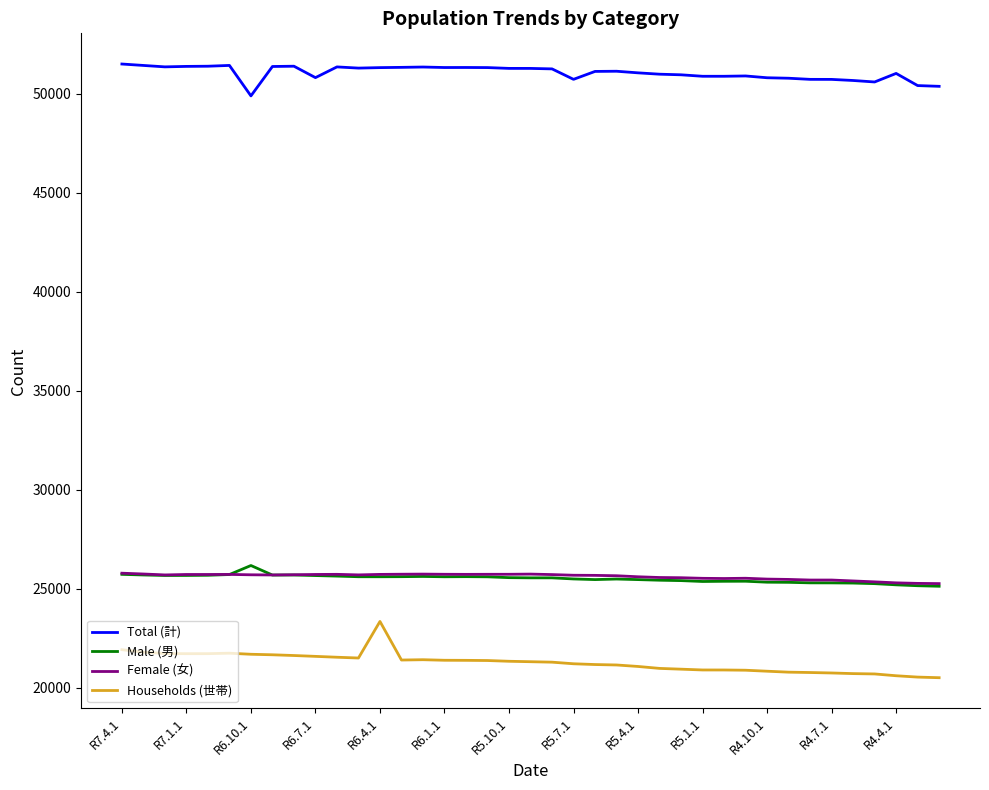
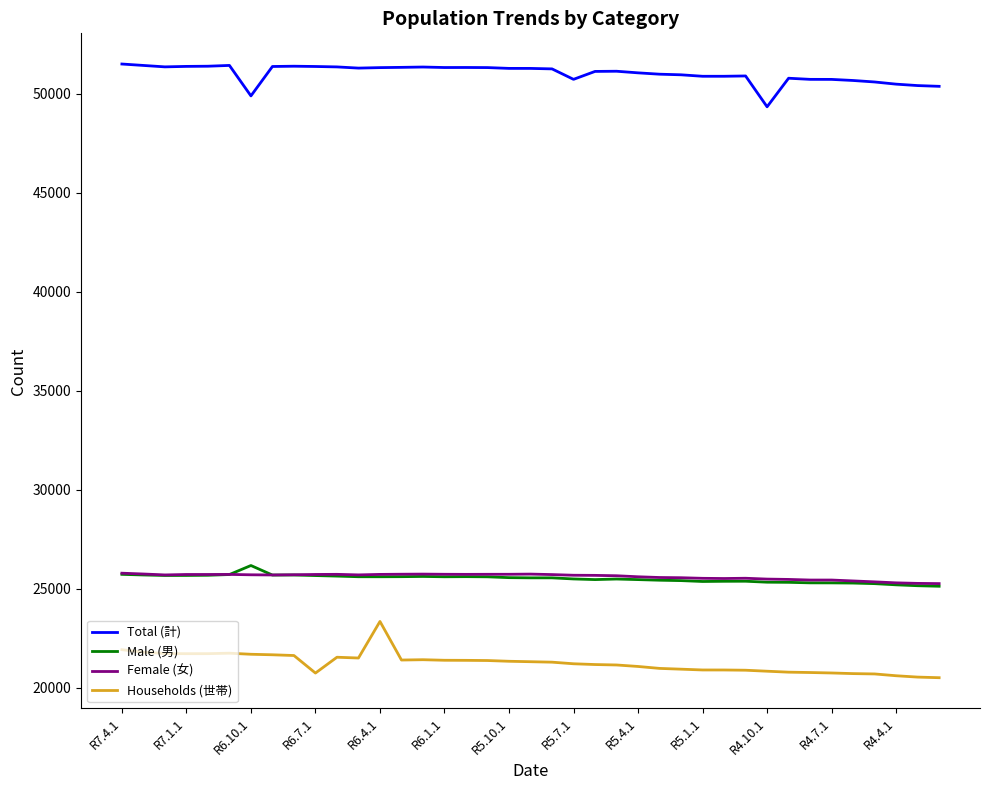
Total (計), R6.7.1: 50800 -> 51400
Households (世帯), R6.7.1: 21600 -> 20700
Total (計), R4.10.1: 50800 -> 49300
Total (計), R4.4.1: 51000 -> 50500
